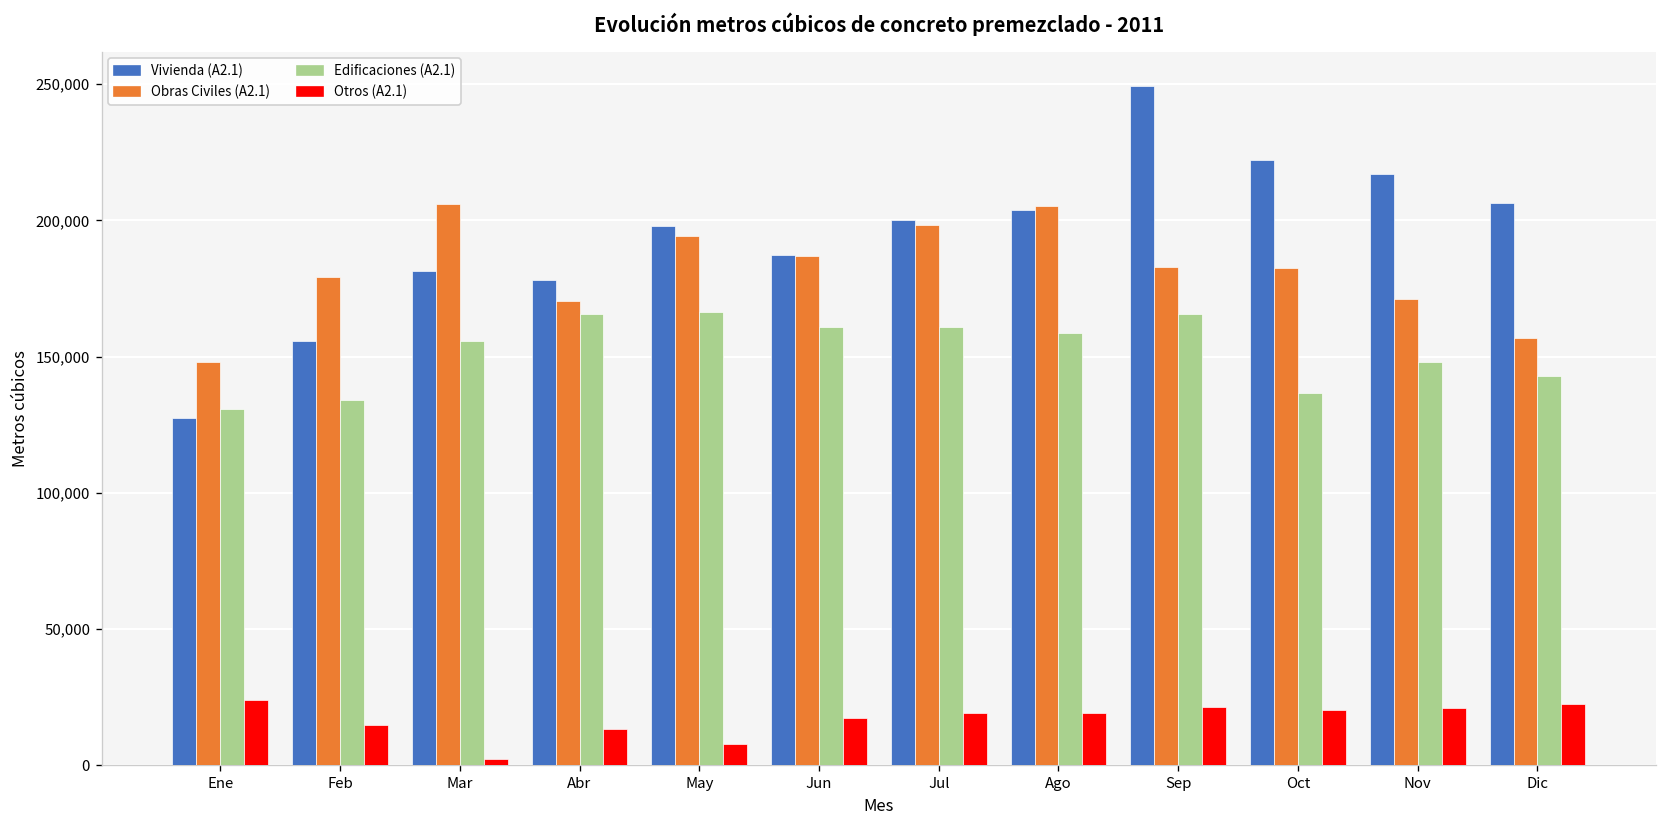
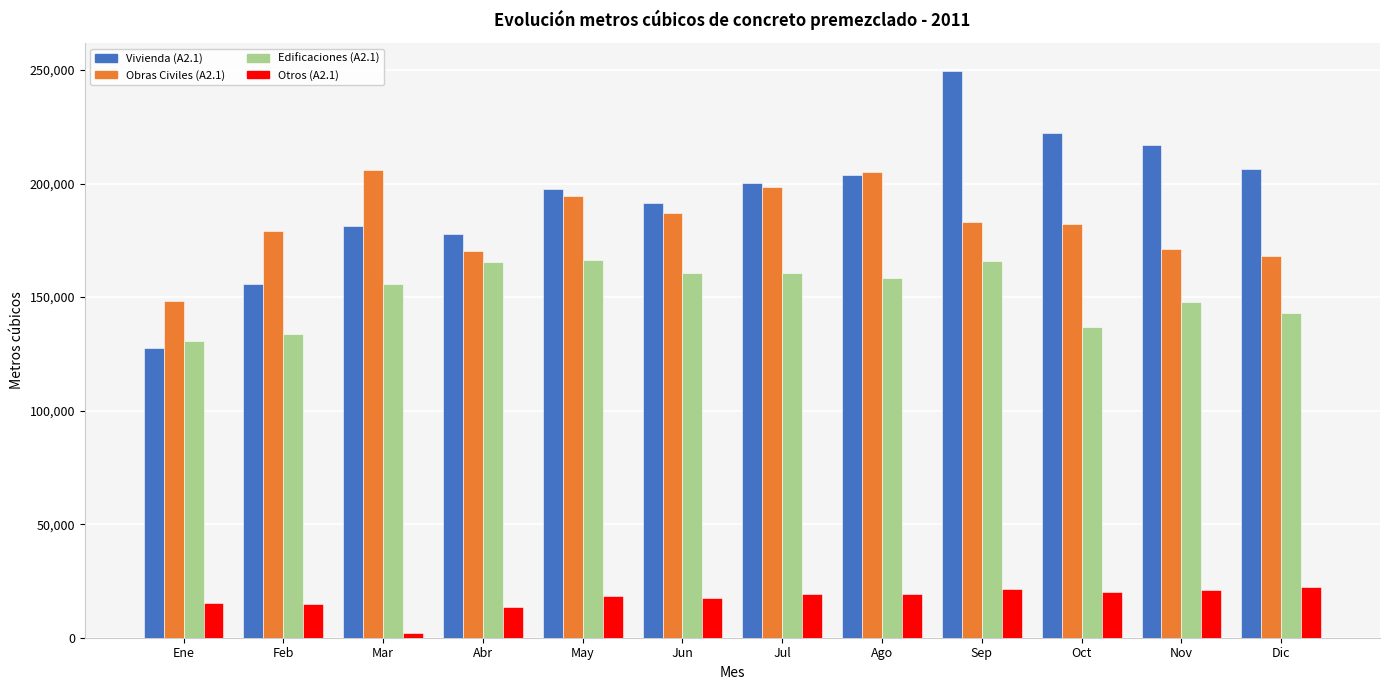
Otros (A2.1), Ene: 24,000 -> 15,000
Otros (A2.1), May: 8,000 -> 19,000
Vivienda (A2.1), Jun: 187,000 -> 192,000
Obras Civiles (A2.1), Dic: 157,000 -> 168,000
